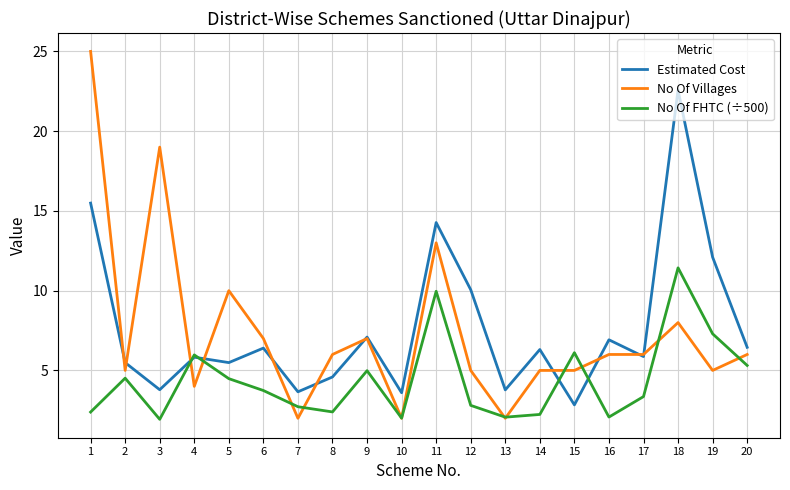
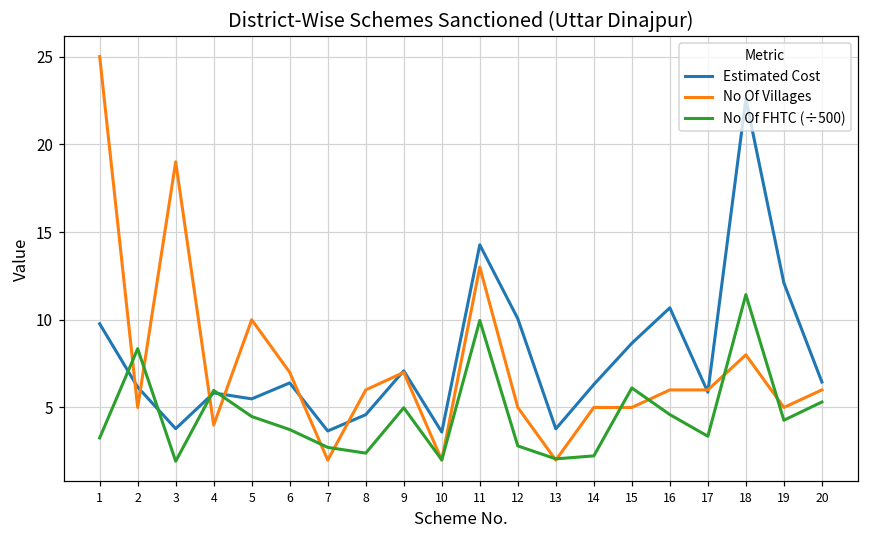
Estimated Cost, 1: 15.5 -> 9.8
No Of FHTC (÷500), 1: 2.4 -> 3.3
Estimated Cost, 2: 5.5 -> 6.2
No Of FHTC (÷500), 2: 4.5 -> 8.3
Estimated Cost, 15: 2.8 -> 8.7
Estimated Cost, 16: 6.9 -> 10.7
No Of FHTC (÷500), 16: 2.1 -> 4.6
No Of FHTC (÷500), 19: 7.3 -> 4.3
